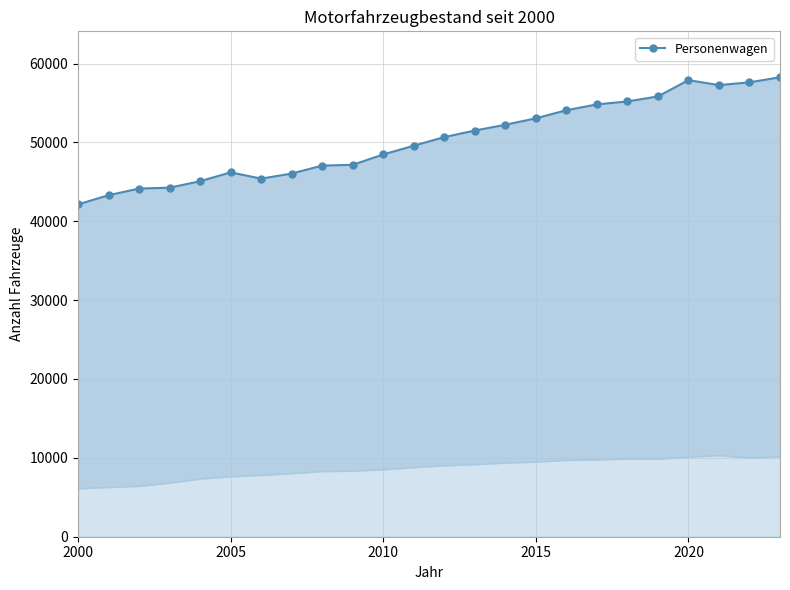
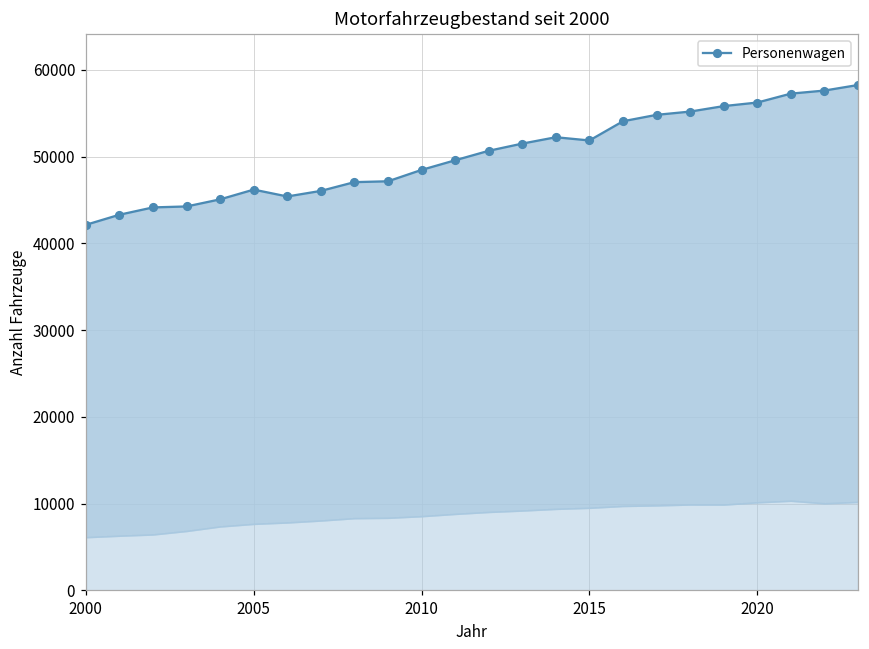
Personenwagen, 2015: 53000 -> 52000
Personenwagen, 2020: 58000 -> 56000
